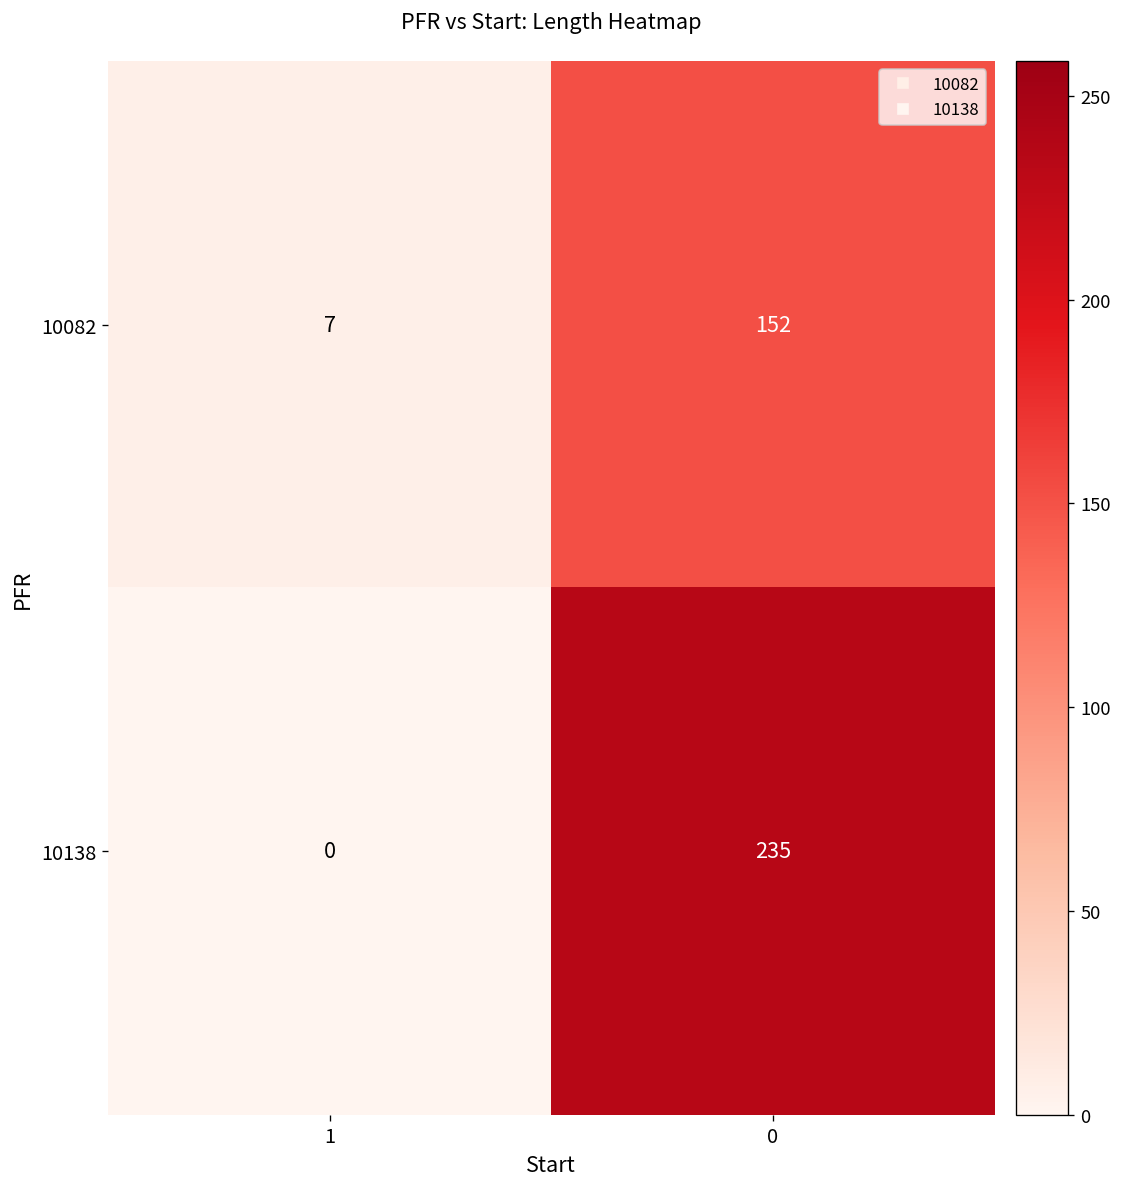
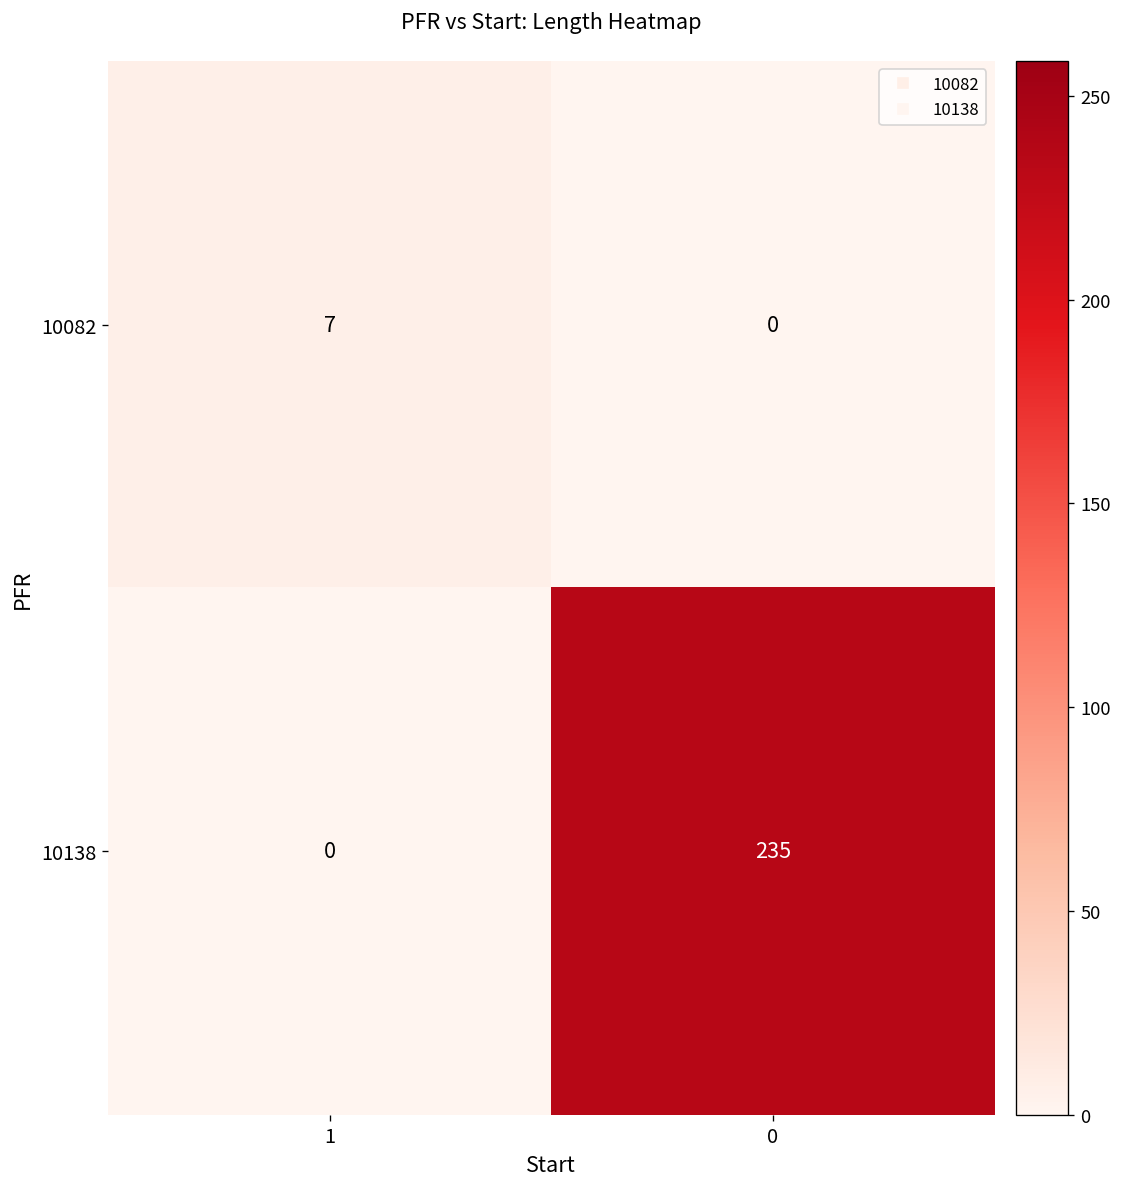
10082, 0: 152 -> 0
